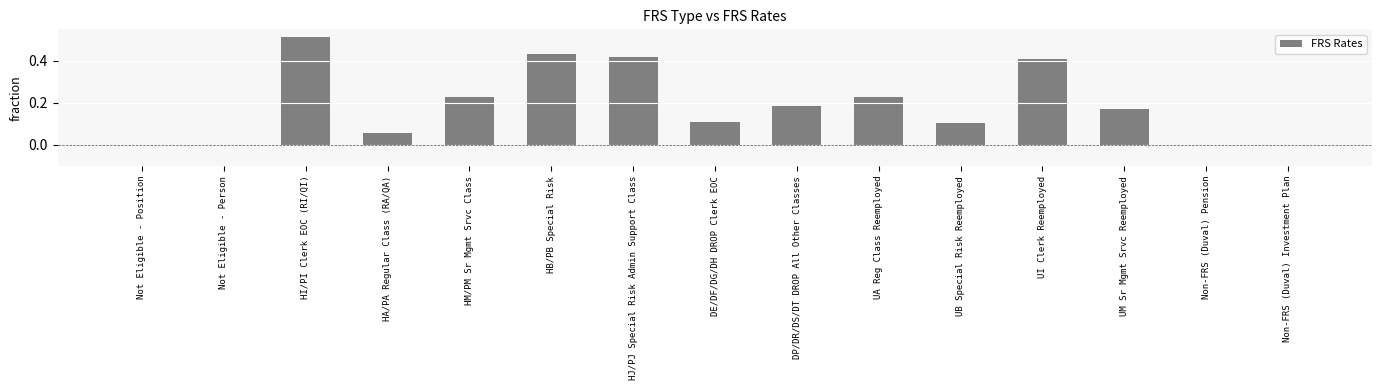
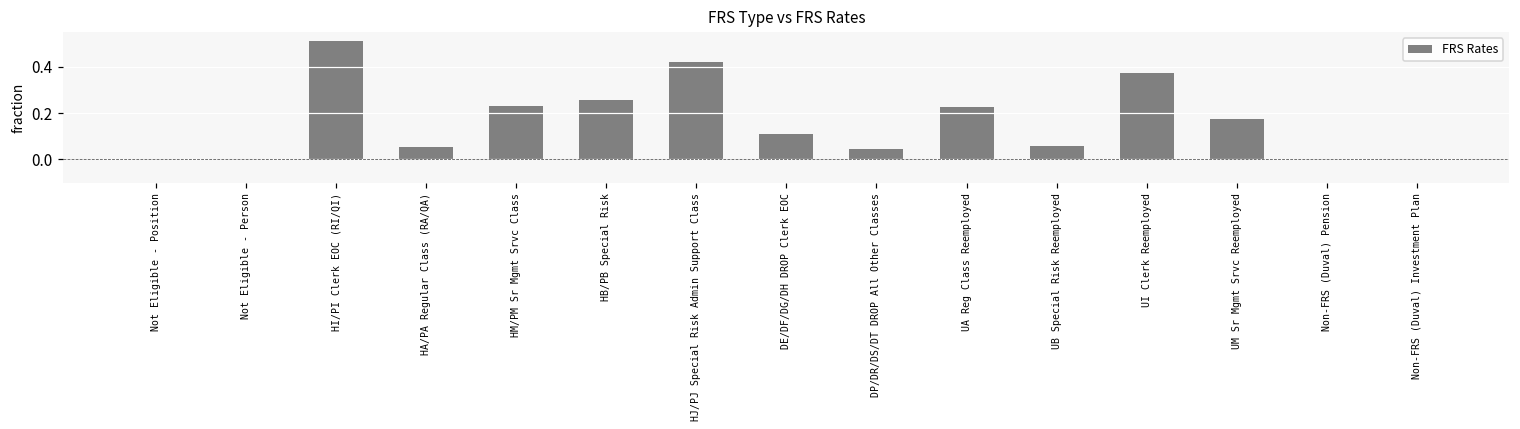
HB/PB Special Risk: 0.43 -> 0.26
DP/DR/DS/DT DROP All Other Classes: 0.18 -> 0.05
UB Special Risk Reemployed: 0.11 -> 0.06
UI Clerk Reemployed: 0.41 -> 0.37
